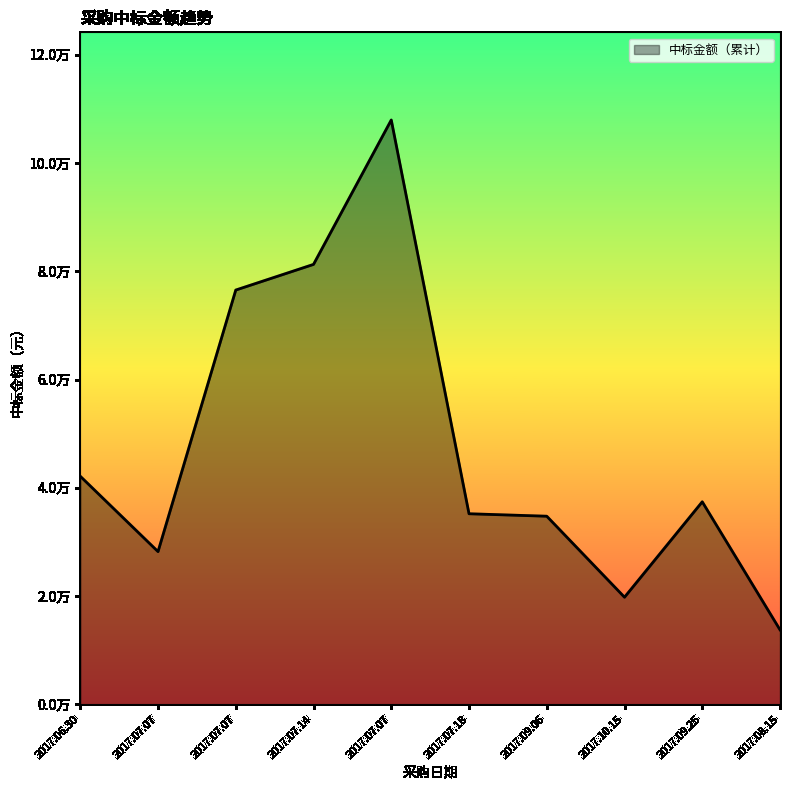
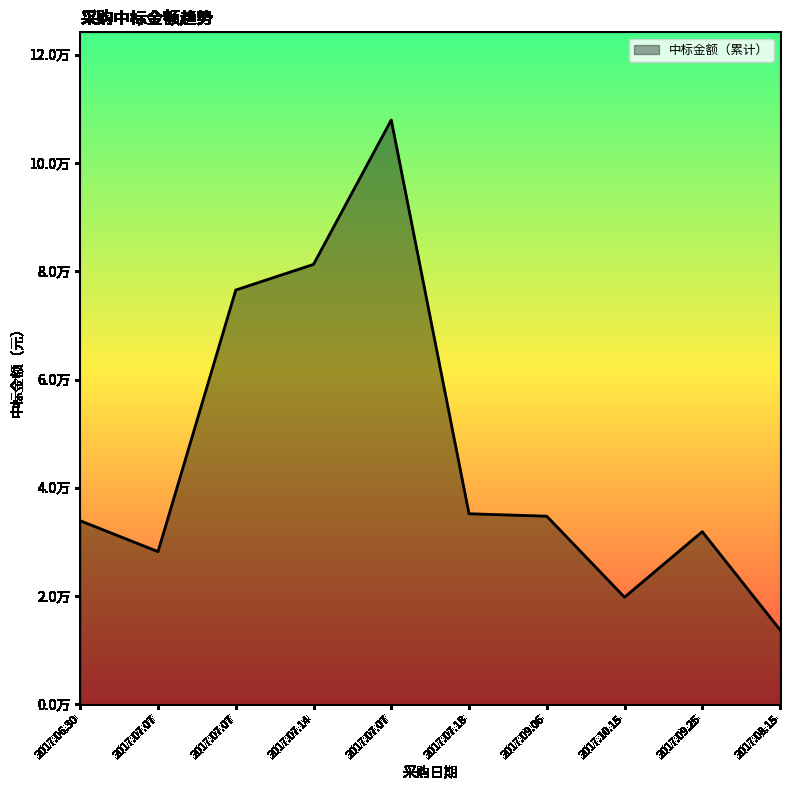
2017.06.30: 4.2万 -> 3.4万
2017.09.25: 3.7万 -> 3.2万
